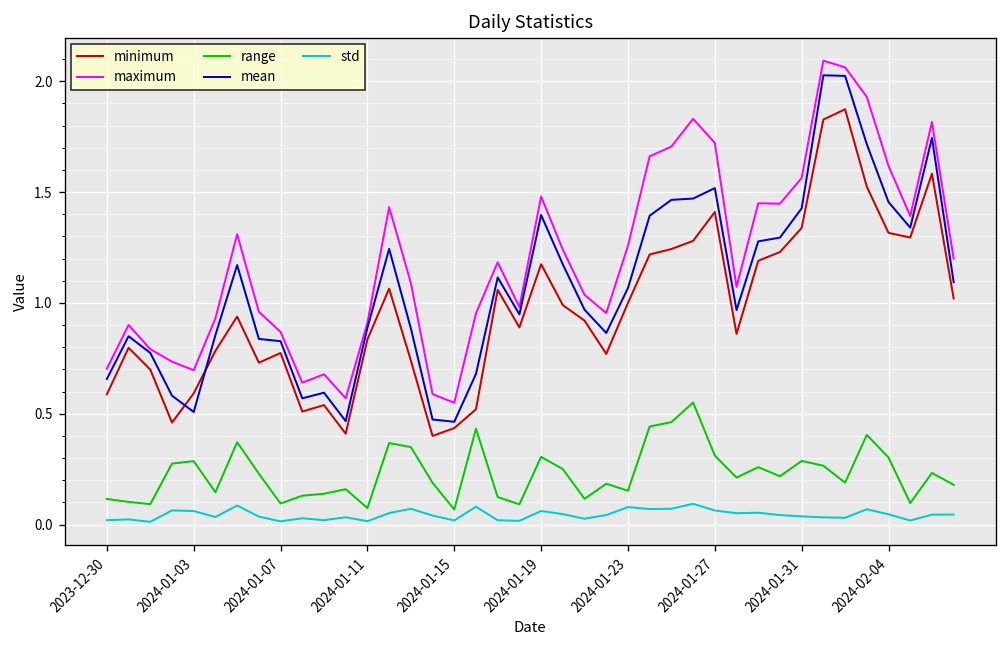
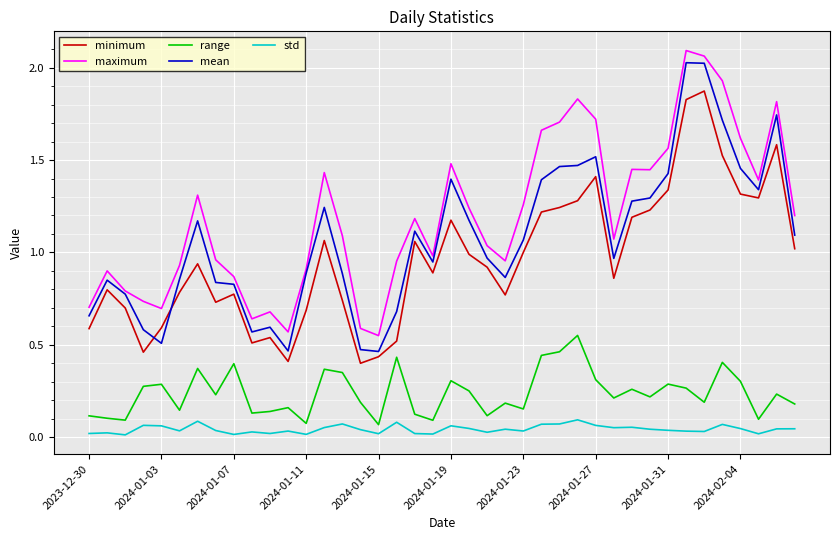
range, 2024-01-07: 0.09 -> 0.40
minimum, 2024-01-11: 0.84 -> 0.69
std, 2024-01-23: 0.08 -> 0.03
